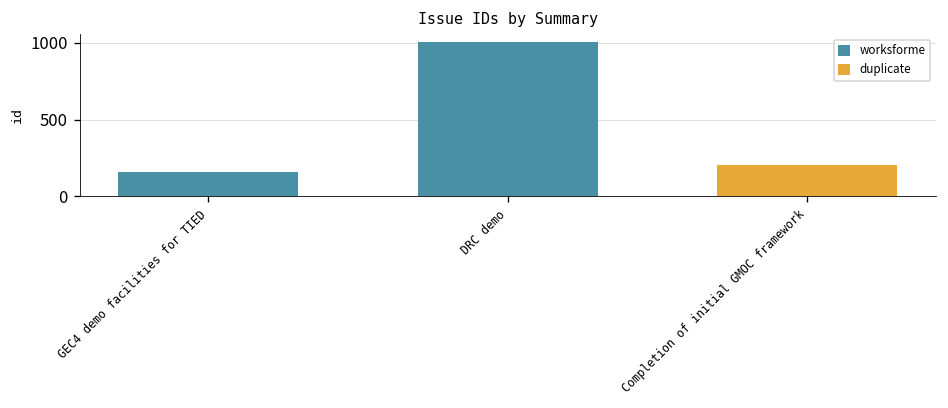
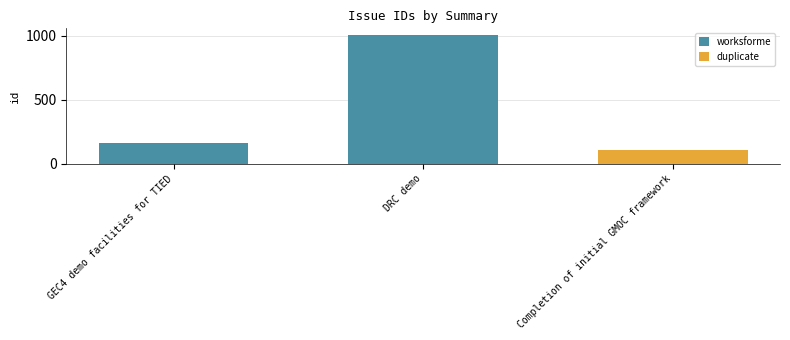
Completion of initial GMOC framework: 210 -> 100
